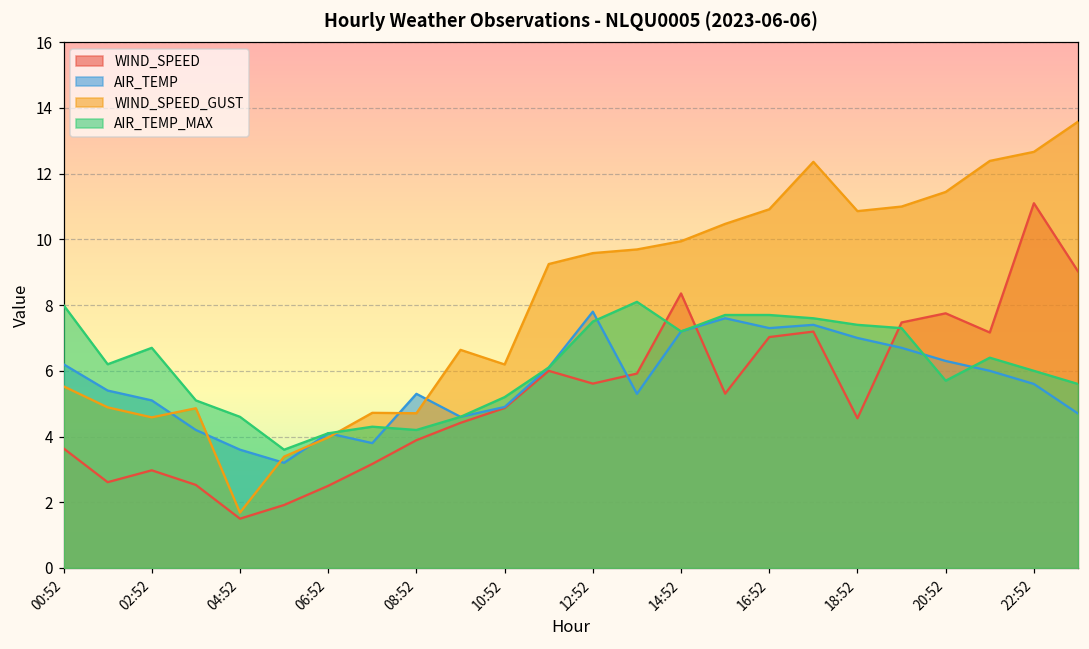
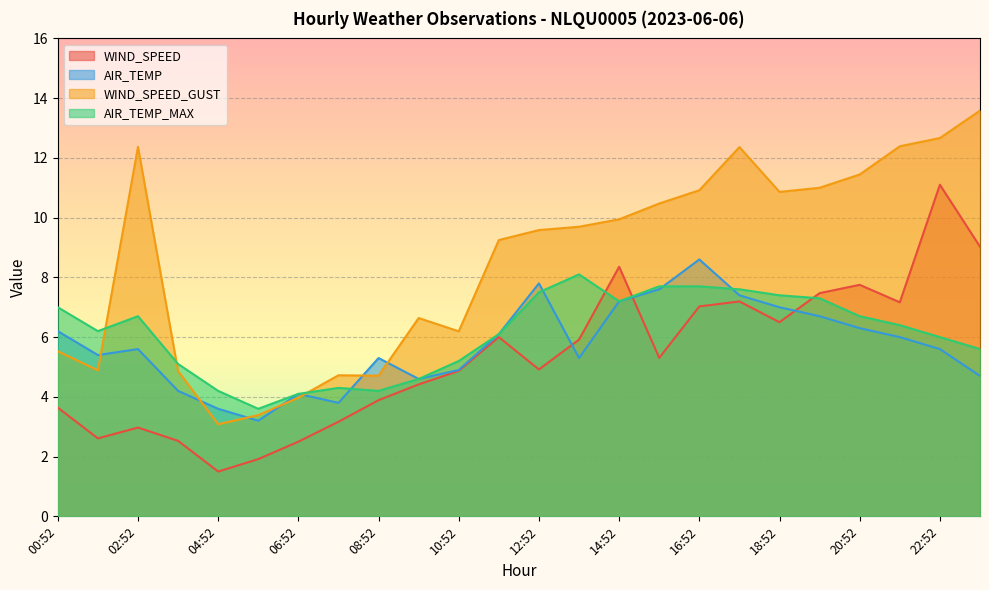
AIR_TEMP_MAX, 00:52: 8 -> 7
AIR_TEMP, 02:52: 5.1 -> 5.6
WIND_SPEED_GUST, 02:52: 4.6 -> 12.4
WIND_SPEED_GUST, 04:52: 1.7 -> 3.1
AIR_TEMP_MAX, 04:52: 4.6 -> 4.2
WIND_SPEED, 12:52: 5.6 -> 4.9
AIR_TEMP, 16:52: 7.3 -> 8.6
WIND_SPEED, 18:52: 4.6 -> 6.5
AIR_TEMP_MAX, 20:52: 5.7 -> 6.7
